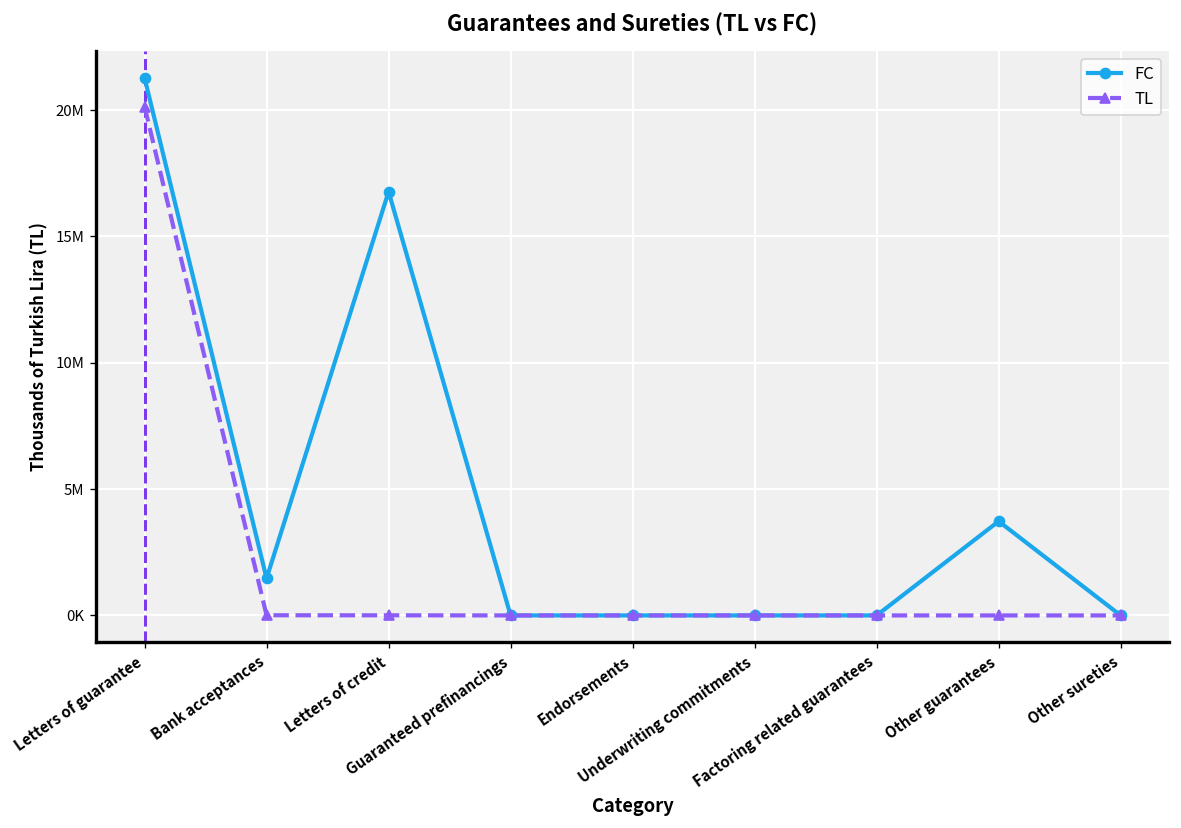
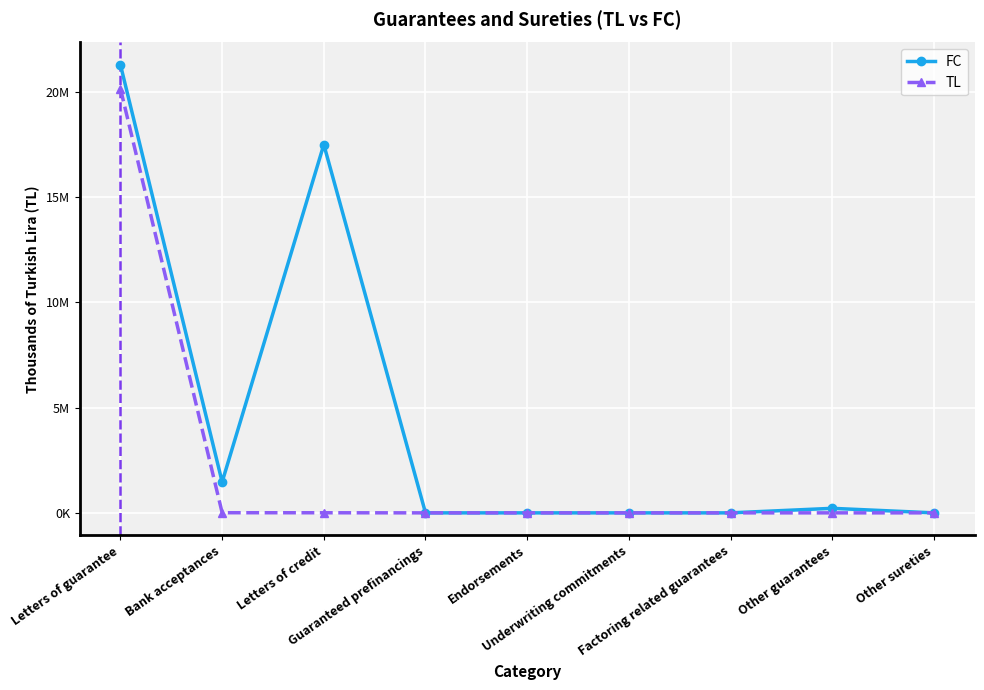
FC, Letters of credit: 16800000 -> 17500000
FC, Other guarantees: 3700000 -> 200000
